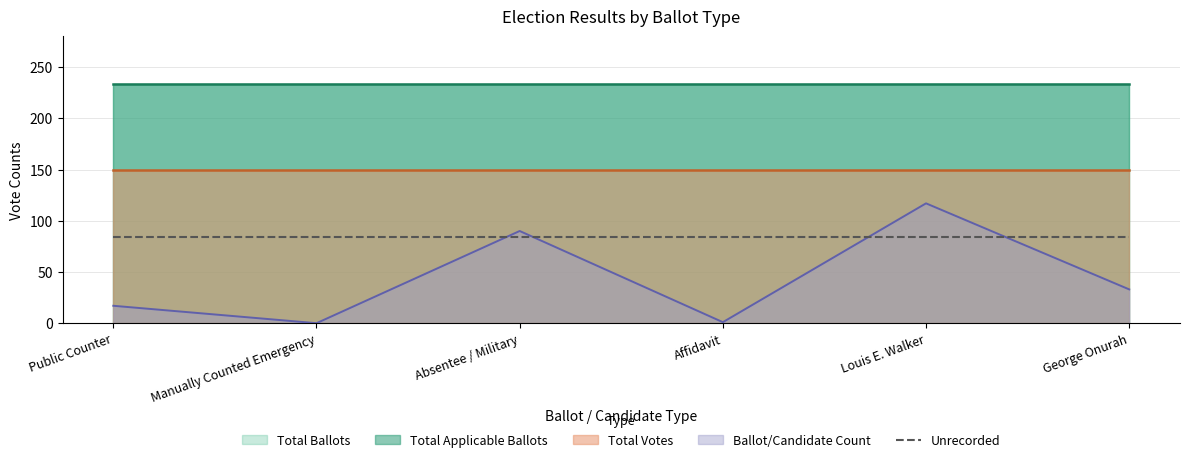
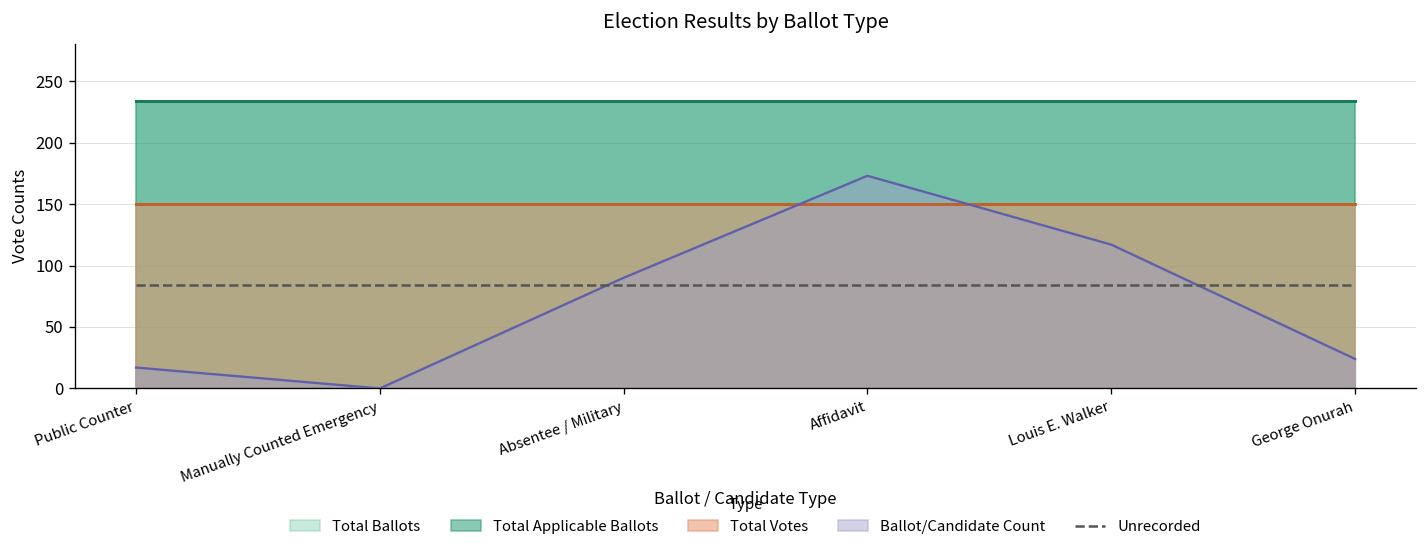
Ballot/Candidate Count, Affidavit: 1 -> 173
Ballot/Candidate Count, George Onurah: 33 -> 24
